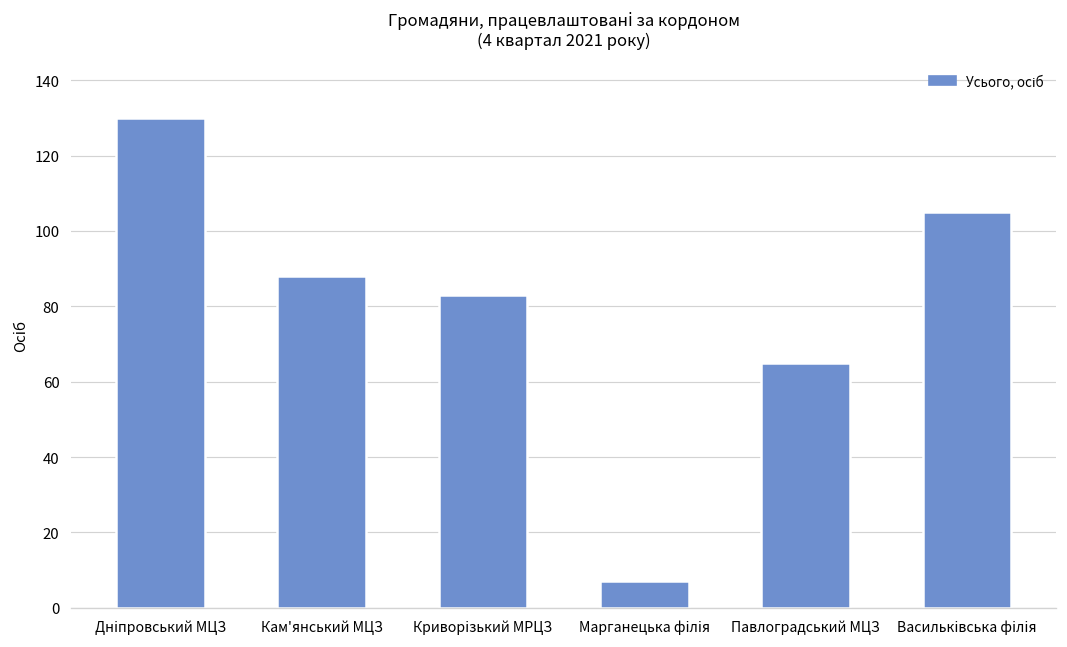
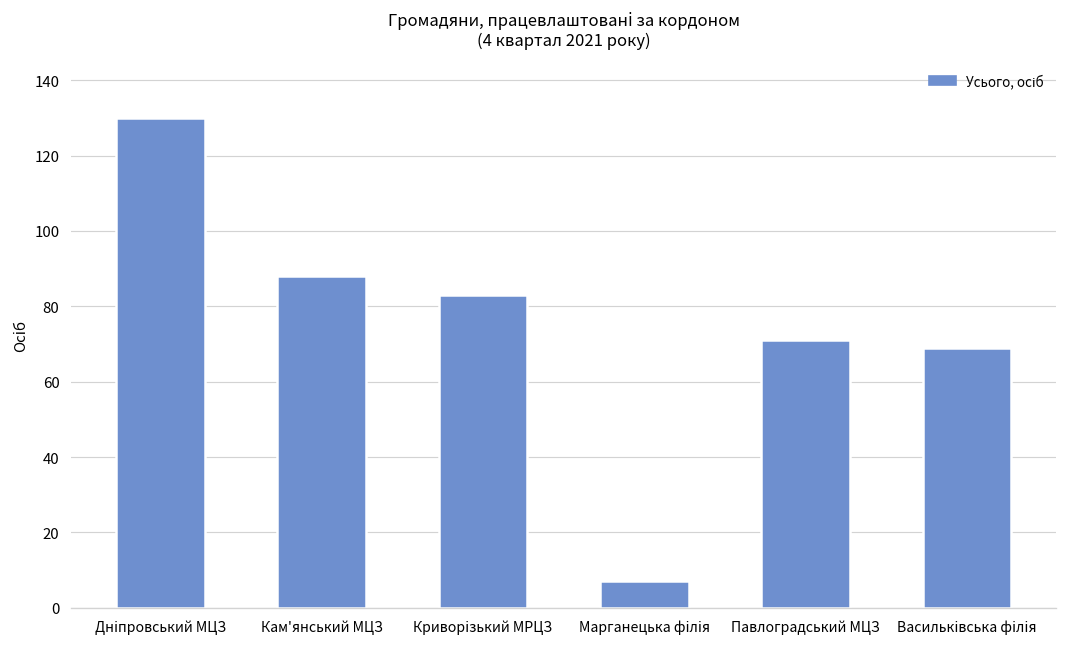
Павлоградський МЦЗ: 65 -> 71
Васильківська філія: 105 -> 69
